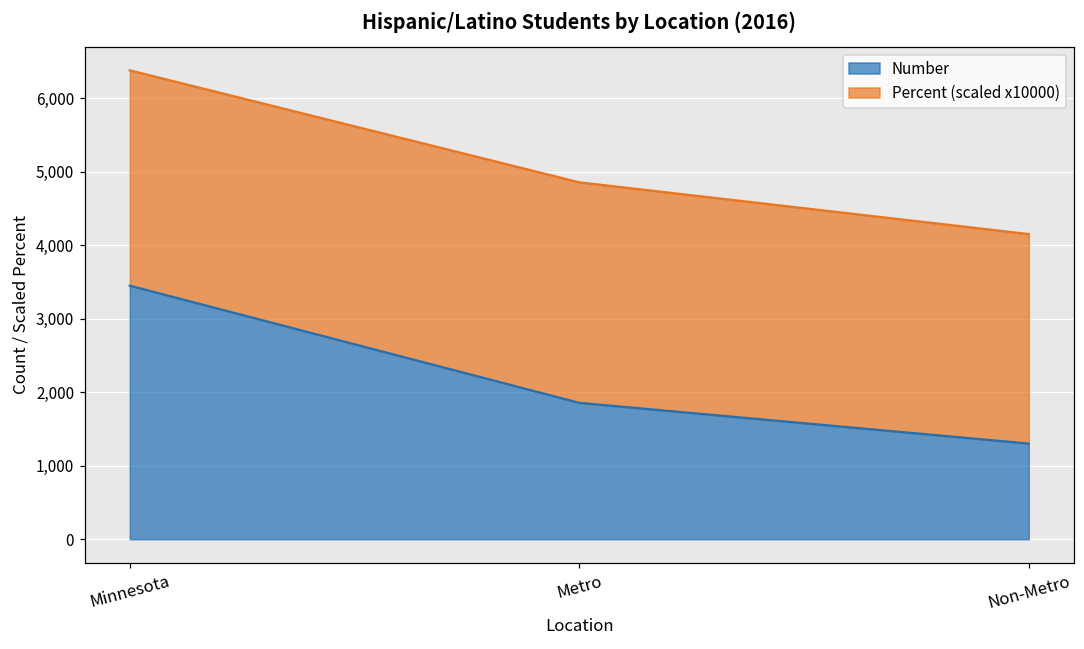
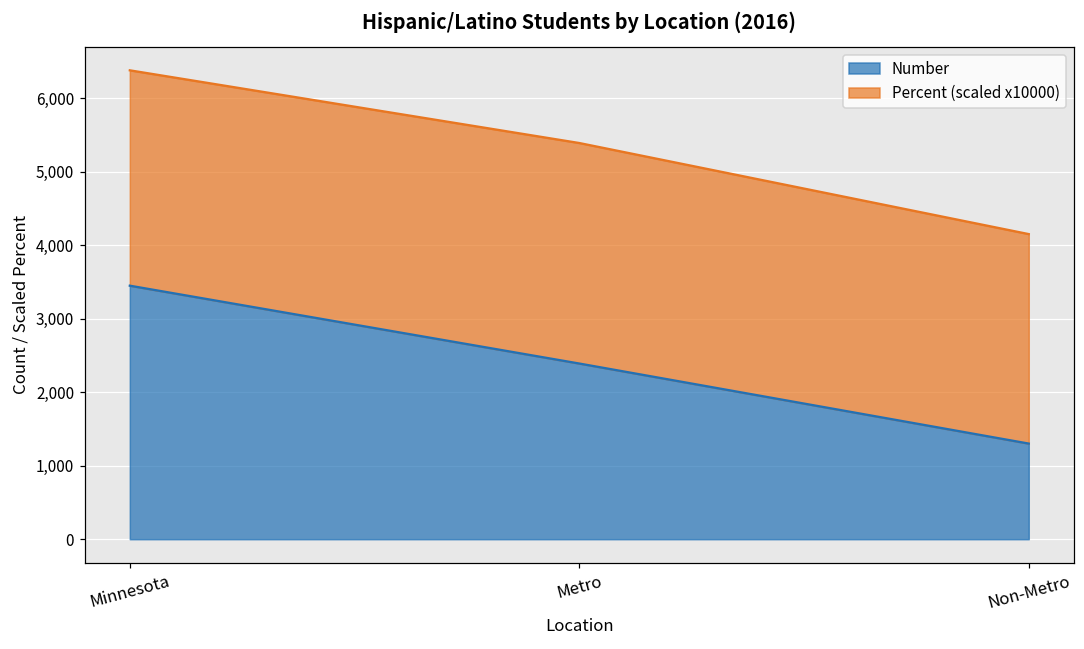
Number, Metro: 1,900 -> 2,400
